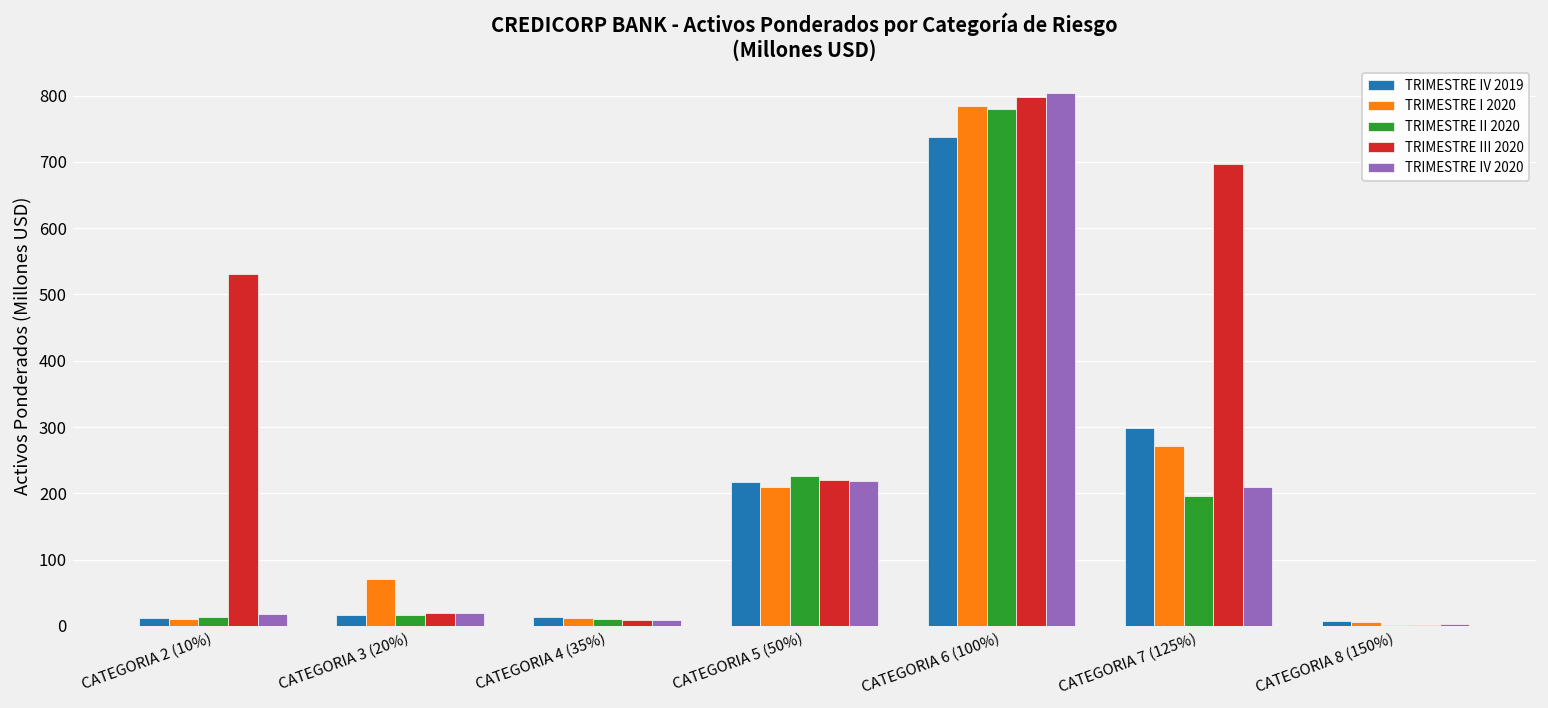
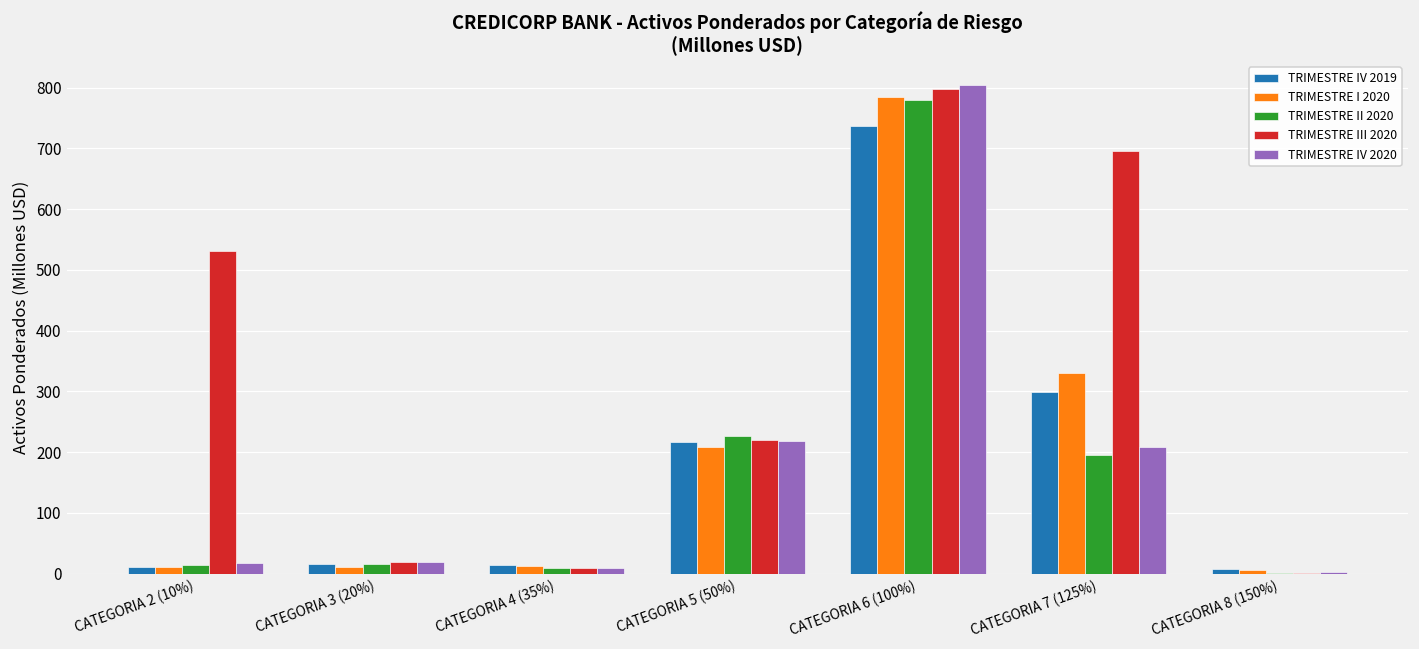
TRIMESTRE I 2020, CATEGORIA 3 (20%): 70 -> 10
TRIMESTRE I 2020, CATEGORIA 7 (125%): 270 -> 330
